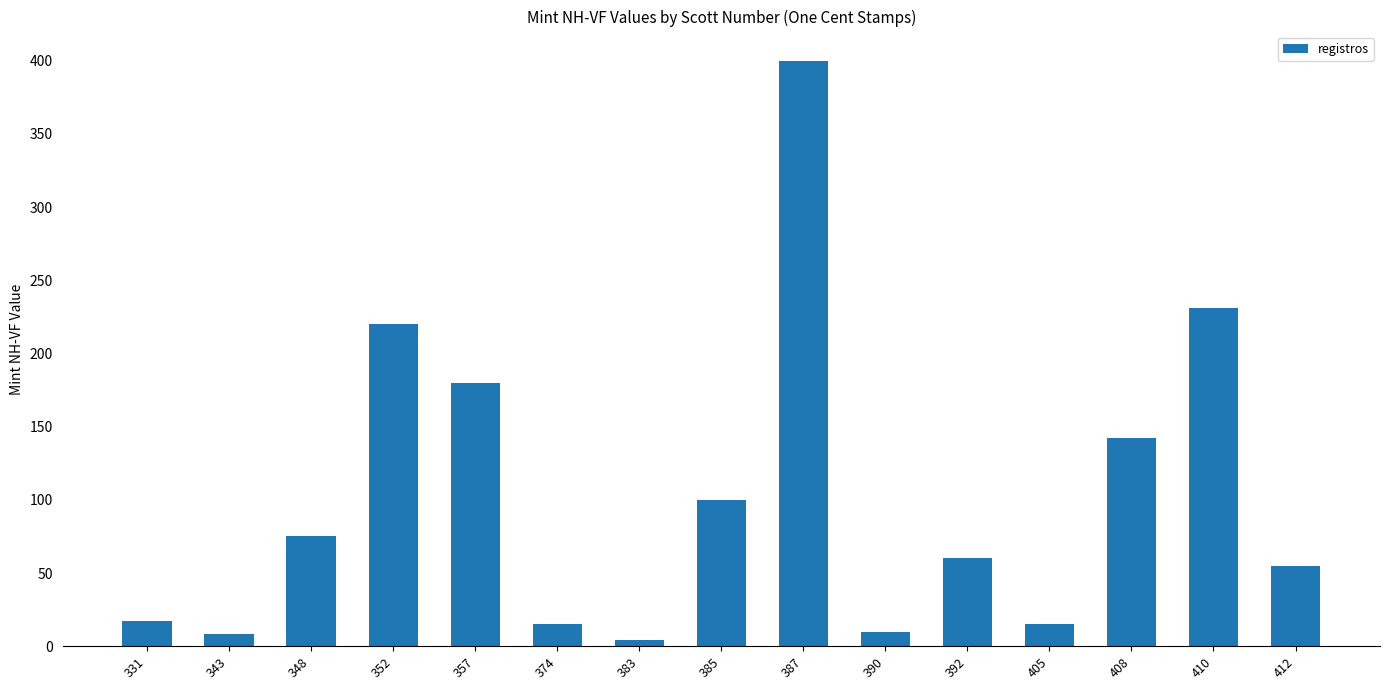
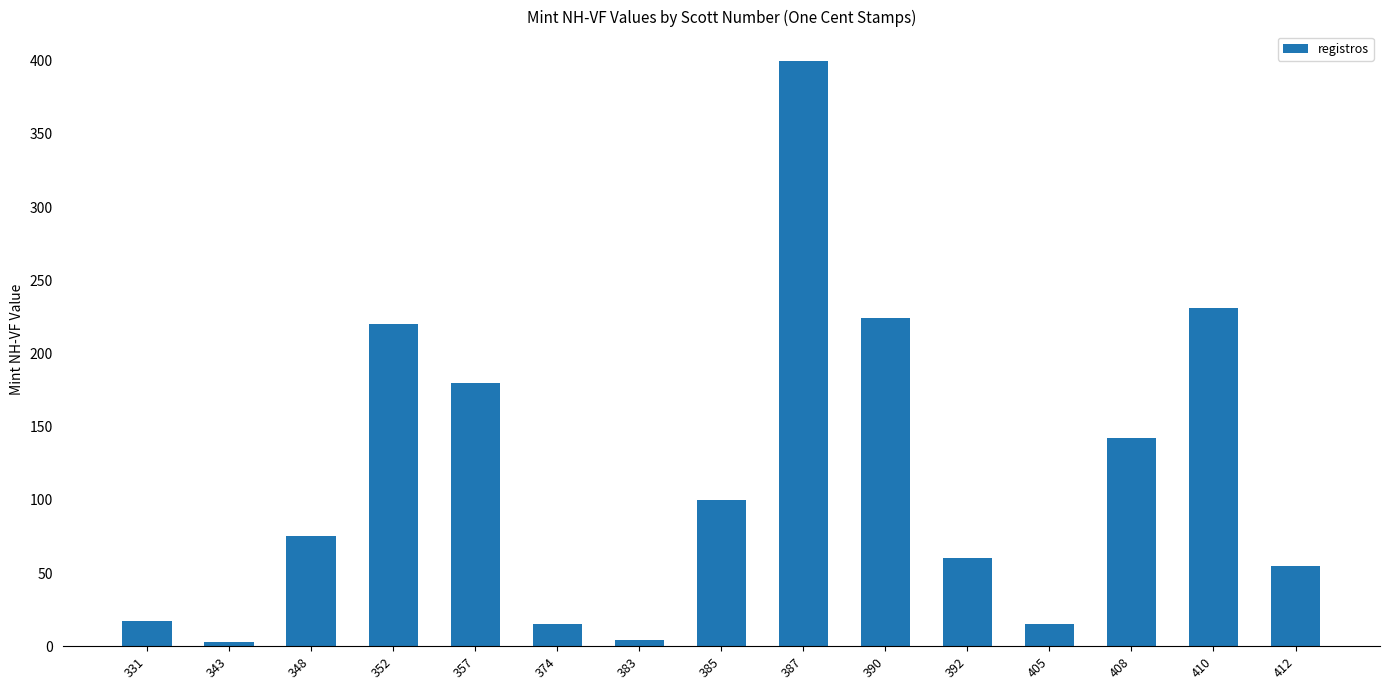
343: 9 -> 3
390: 10 -> 224
